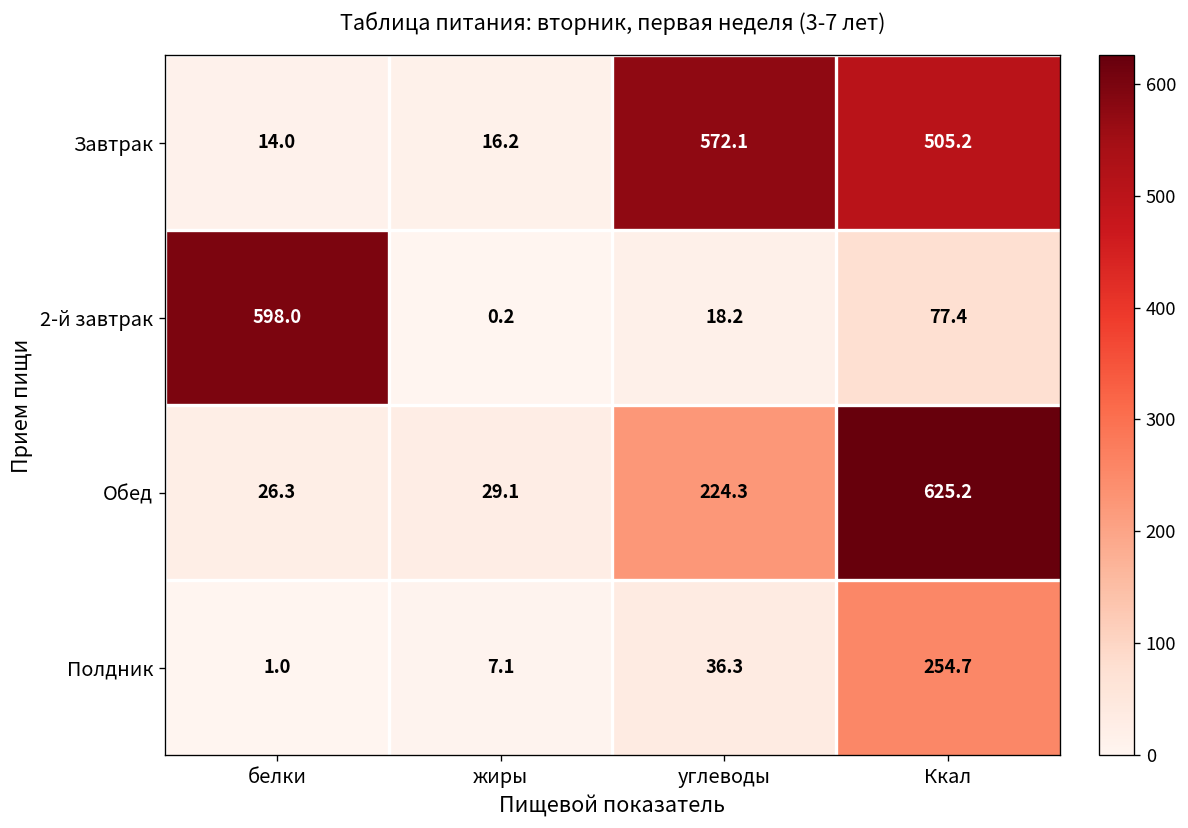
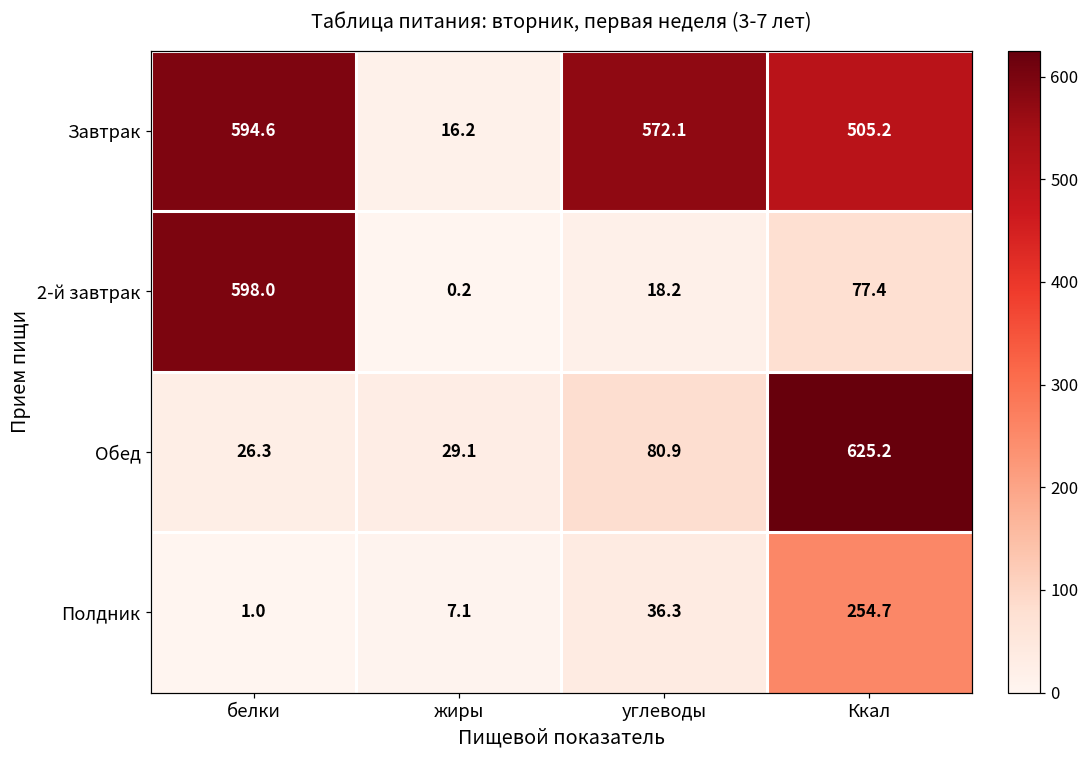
Завтрак, белки: 14.0 -> 594.6
Обед, углеводы: 224.3 -> 80.9
